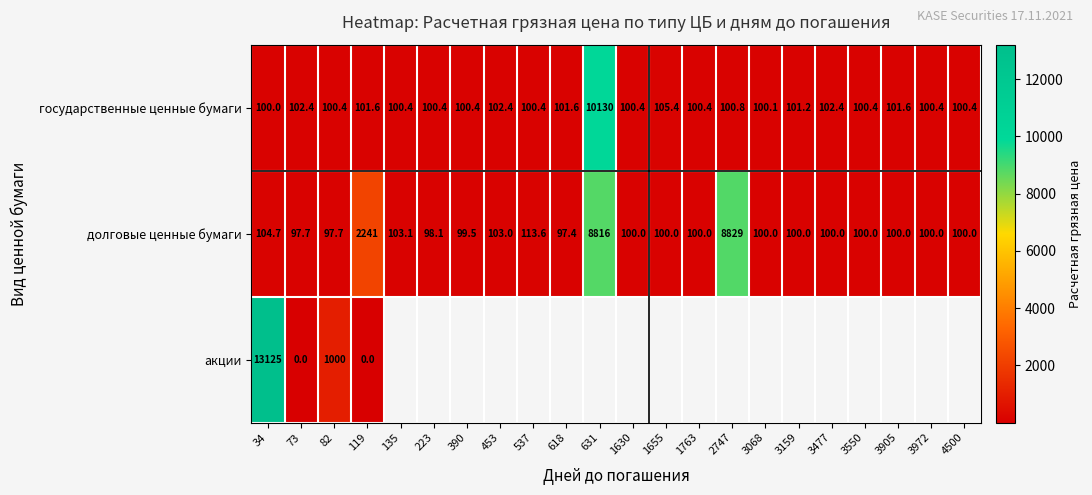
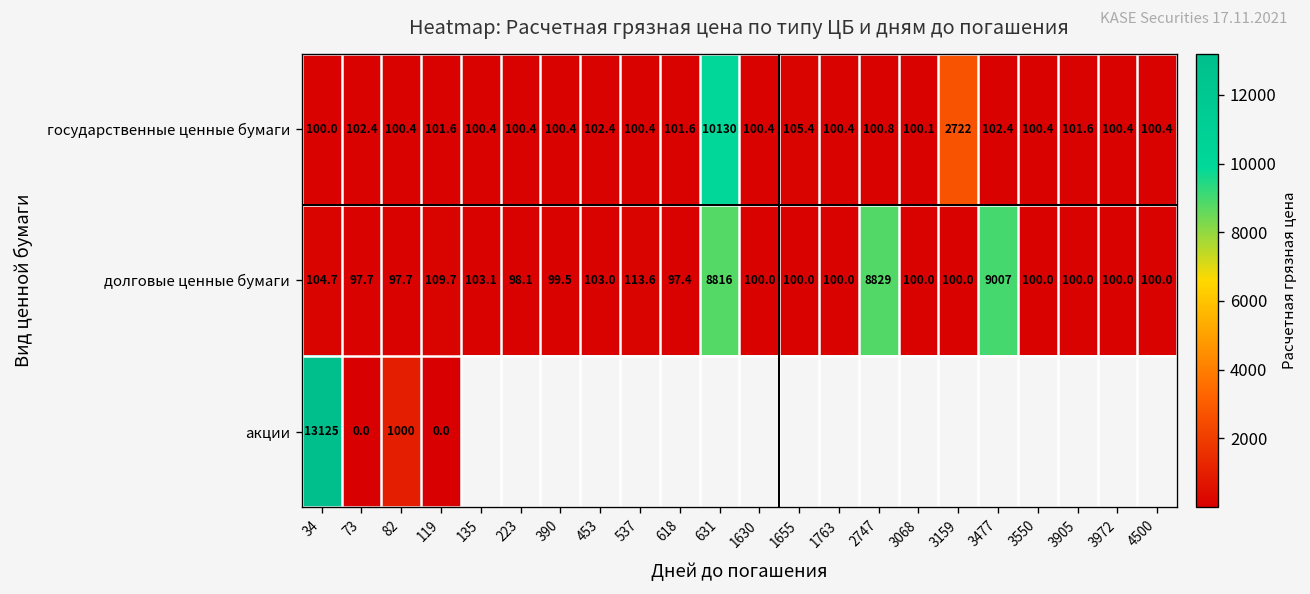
государственные ценные бумаги, 3159: 101.2 -> 2722
долговые ценные бумаги, 119: 2241 -> 109.7
долговые ценные бумаги, 3477: 100.0 -> 9007
